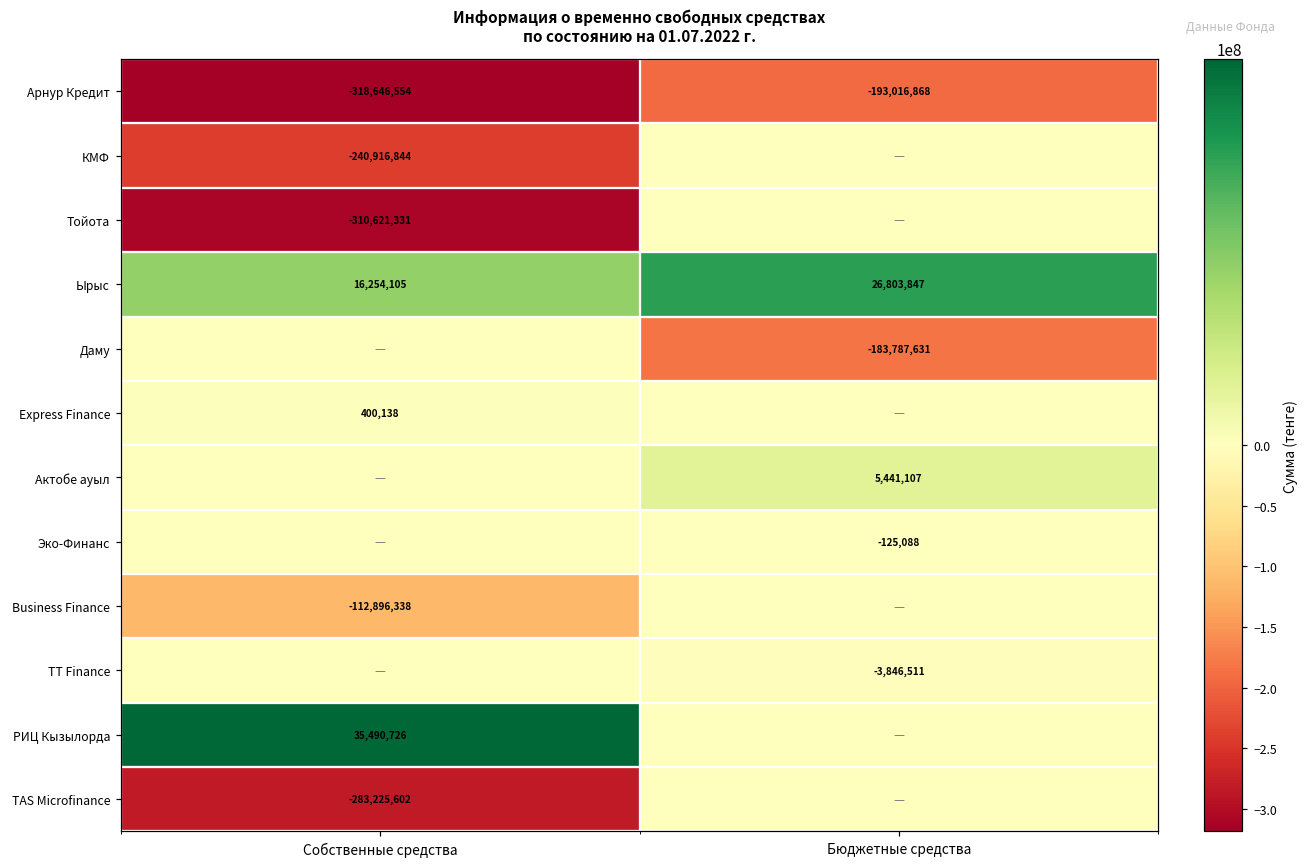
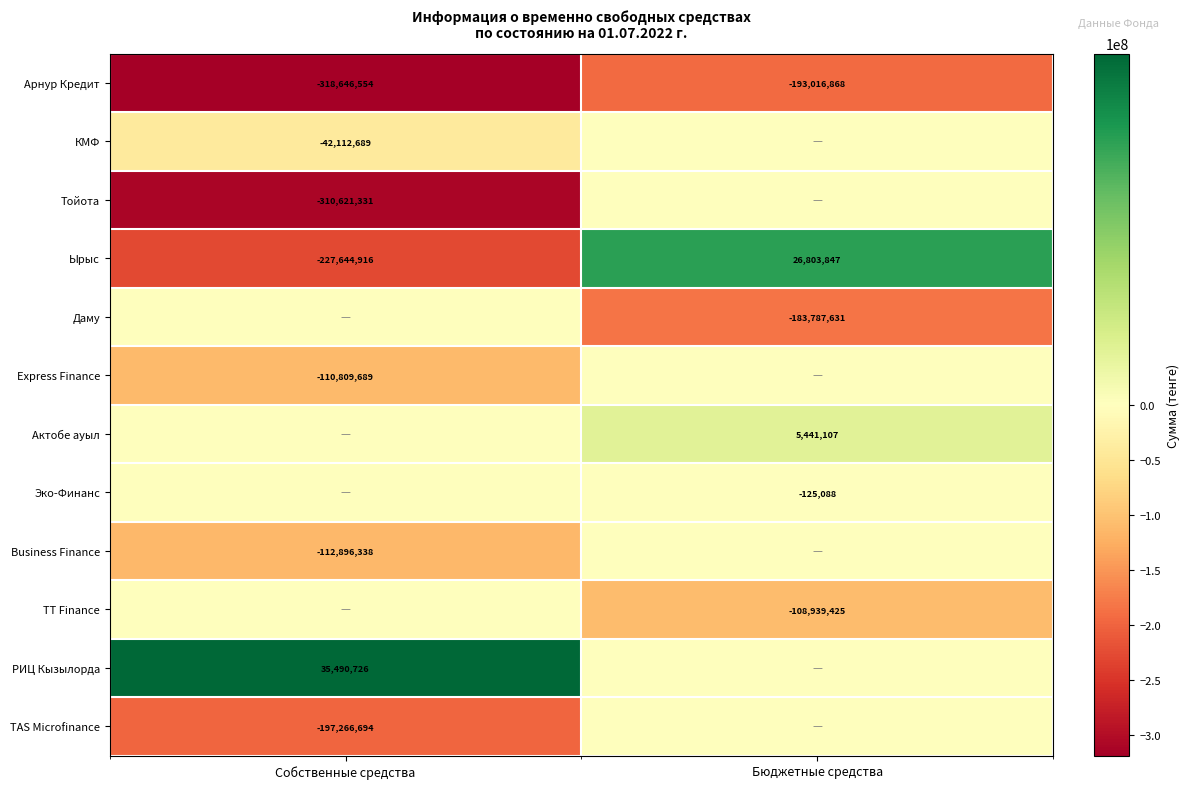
КМФ, Собственные средства: -240,916,844 -> -42,112,689
Ырыс, Собственные средства: 16,254,105 -> -227,644,916
Express Finance, Собственные средства: 400,138 -> -110,809,689
TT Finance, Бюджетные средства: -3,846,511 -> -108,939,425
TAS Microfinance, Собственные средства: -283,225,602 -> -197,266,694
